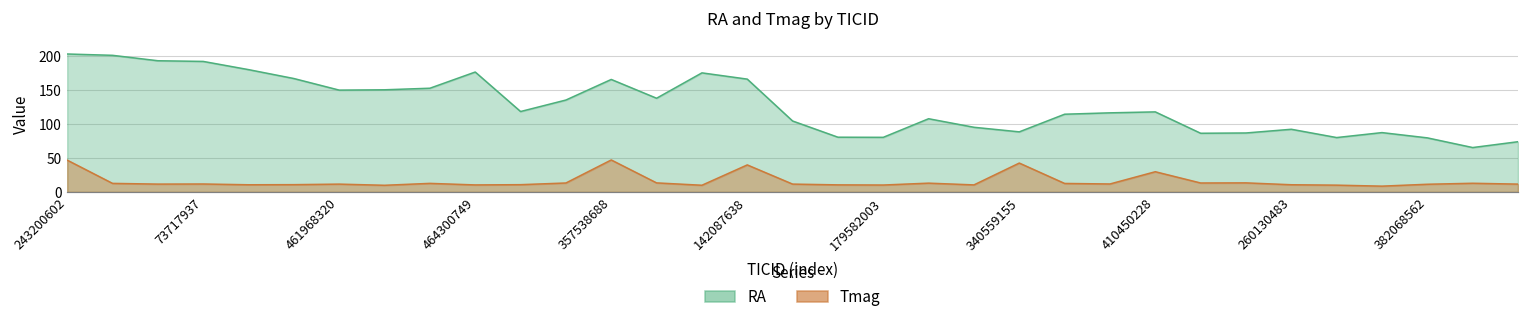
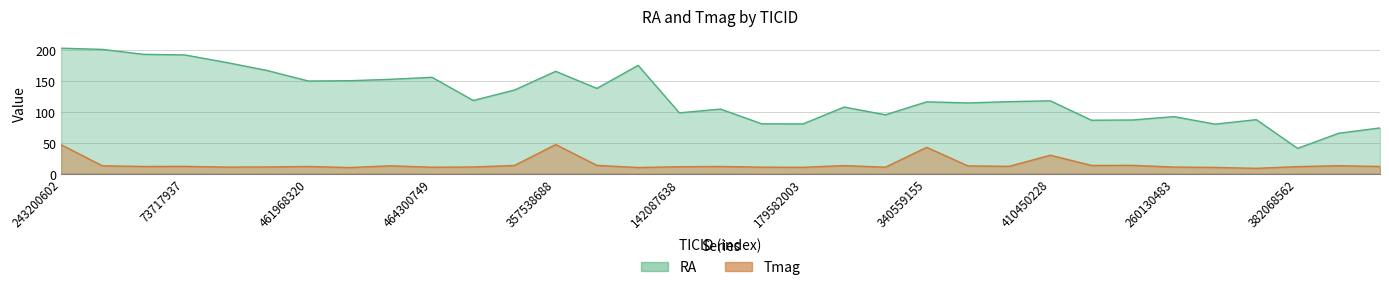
RA, 464300749: 180 -> 160
RA, 142087638: 170 -> 100
Tmag, 142087638: 40 -> 10
RA, 340559155: 90 -> 120
RA, 382068562: 80 -> 40
